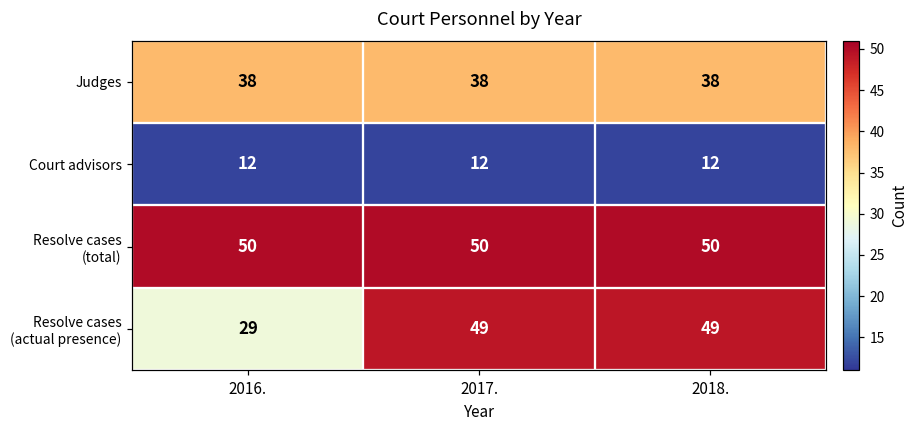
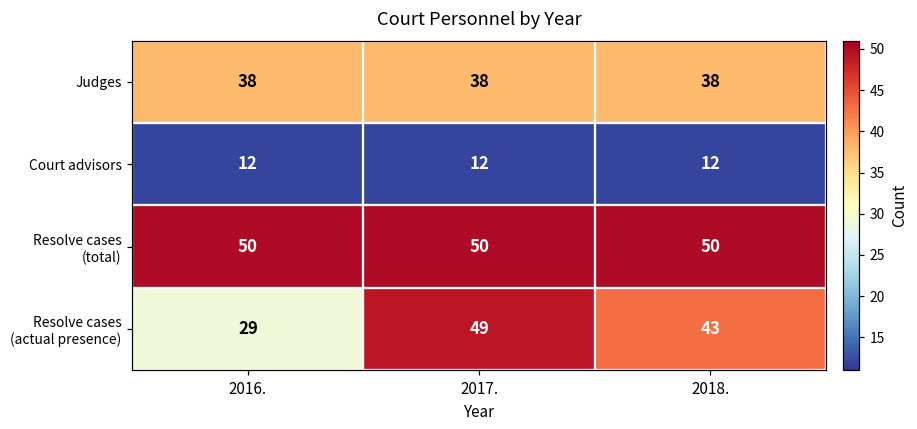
Resolve cases (actual presence), 2018.: 49 -> 43
